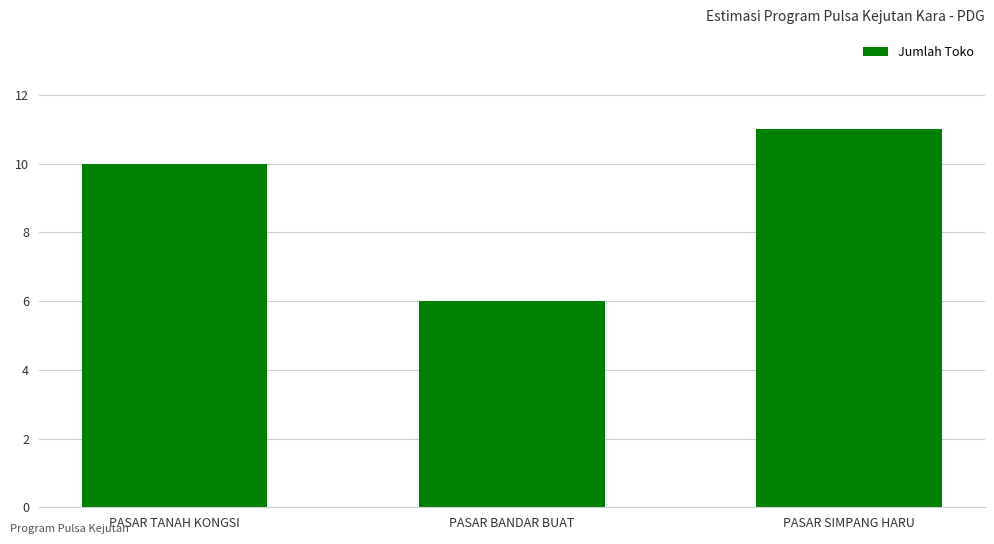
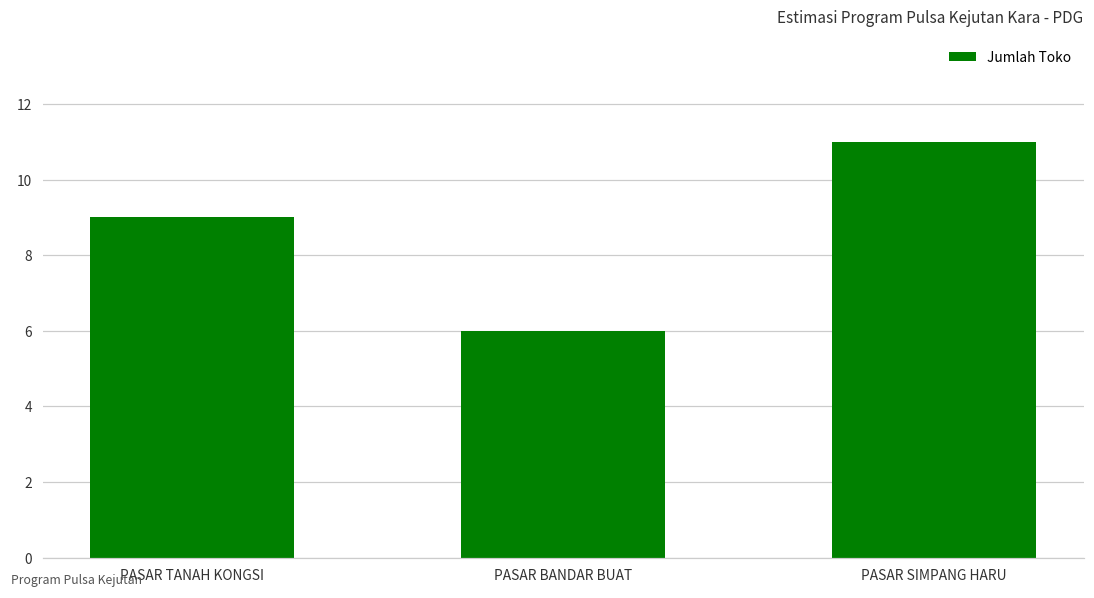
PASAR TANAH KONGSI: 10 -> 9
